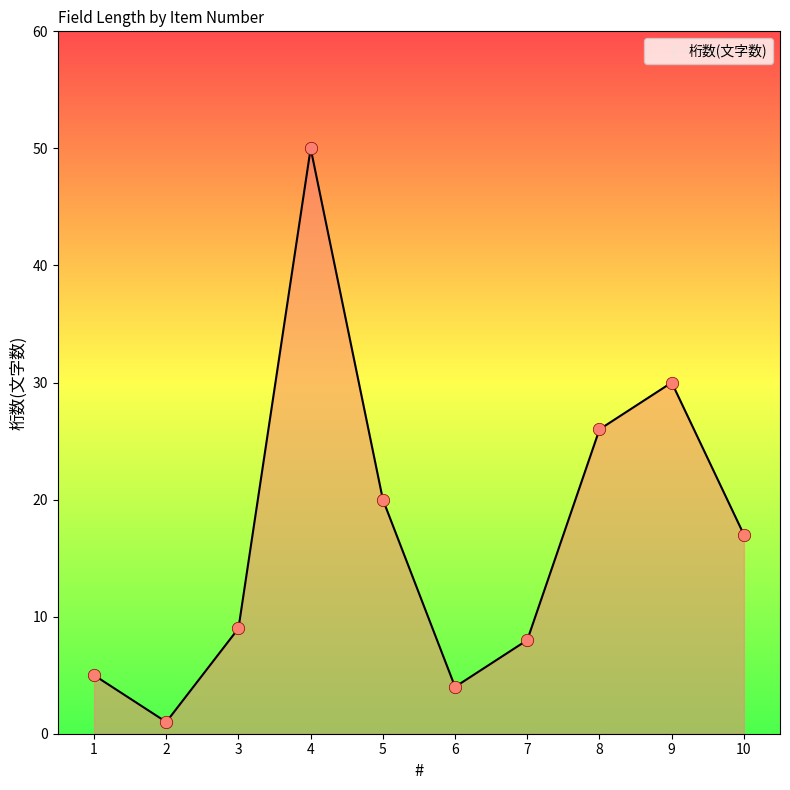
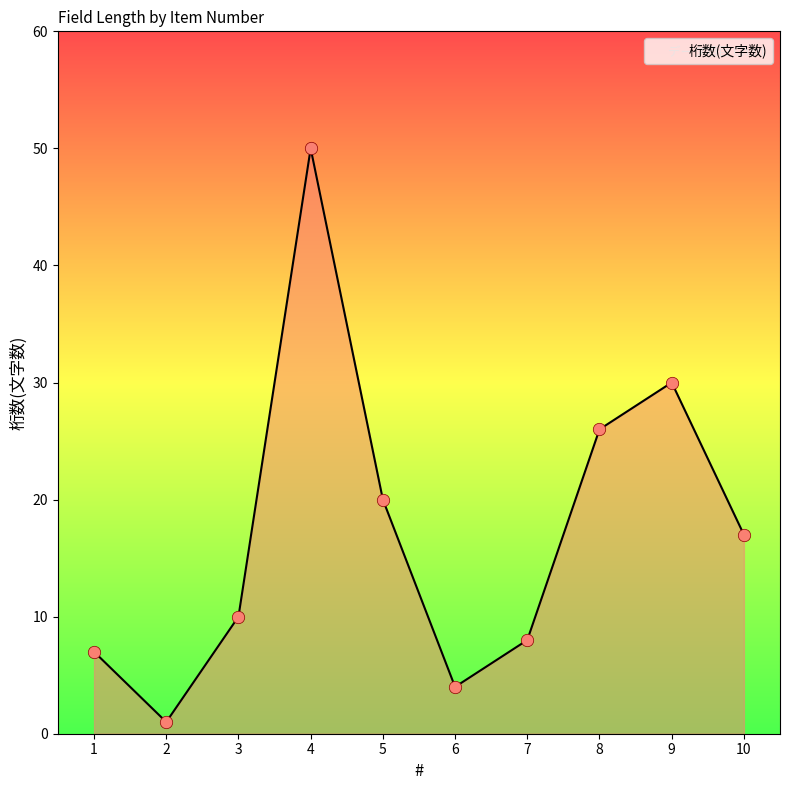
1: 5 -> 7
3: 9 -> 10
